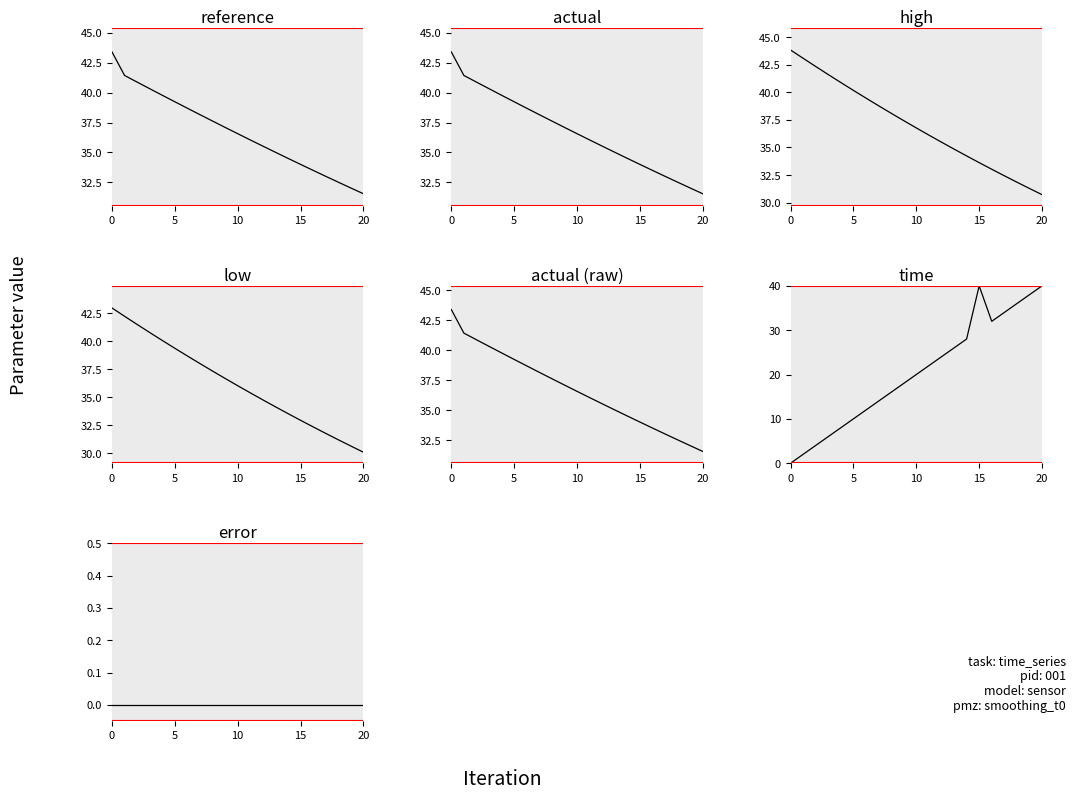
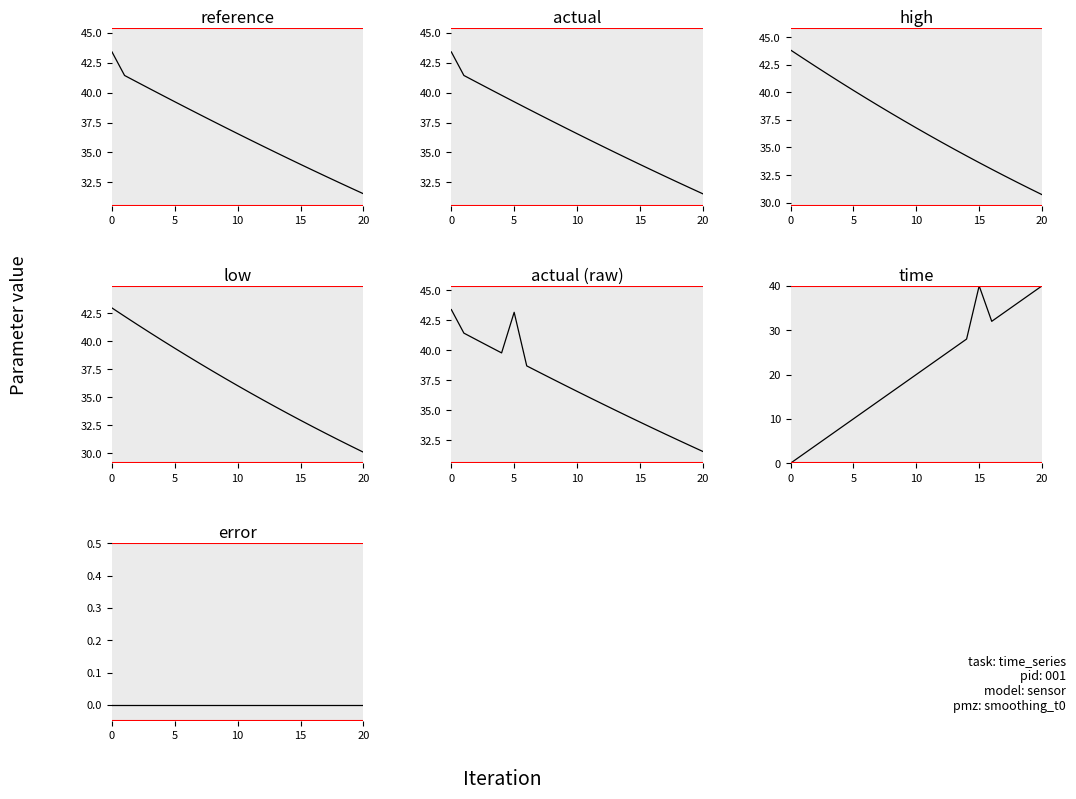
actual (raw), 5: 39.2 -> 43.2
